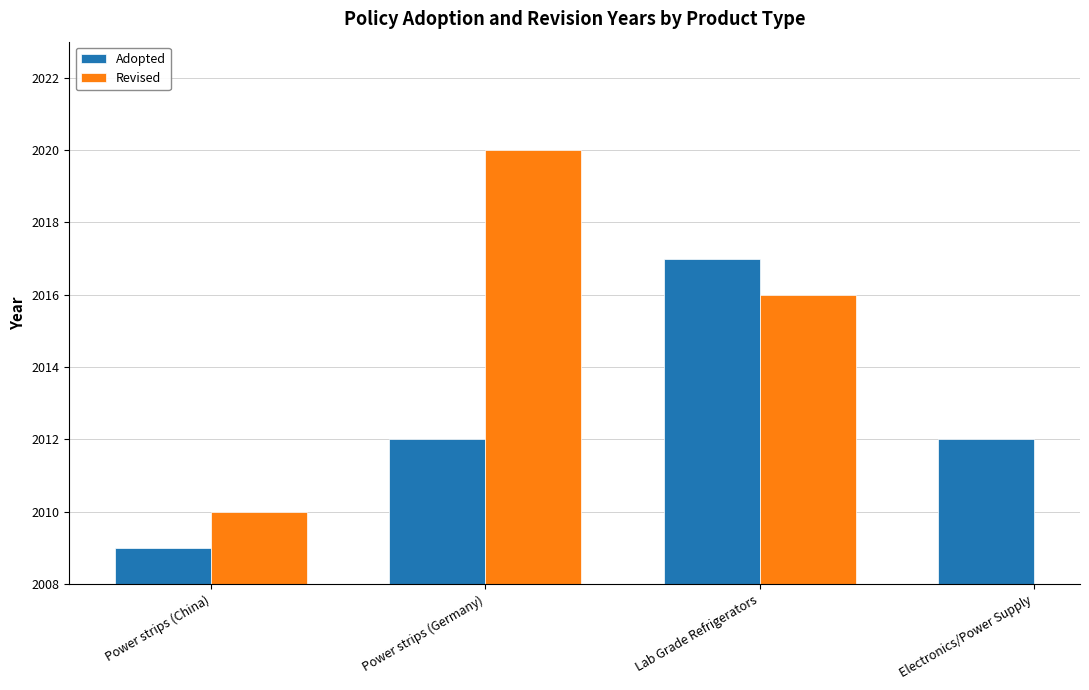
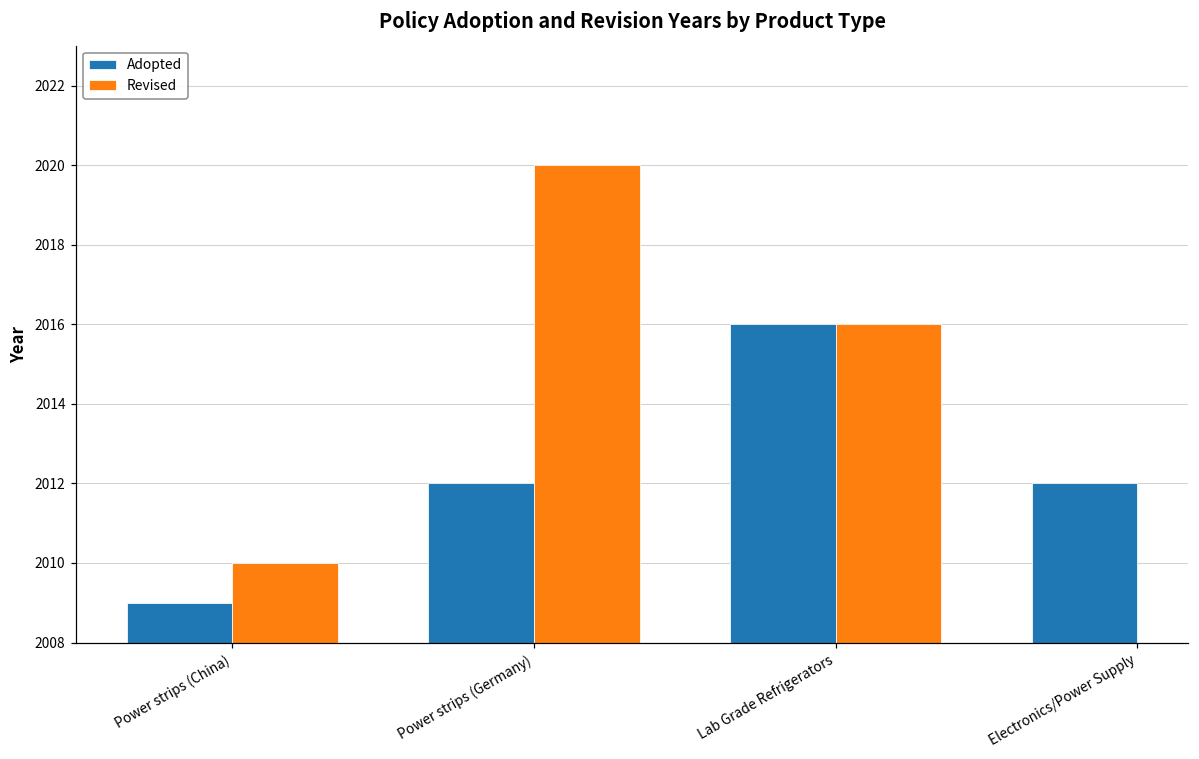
Adopted, Lab Grade Refrigerators: 2017 -> 2016
